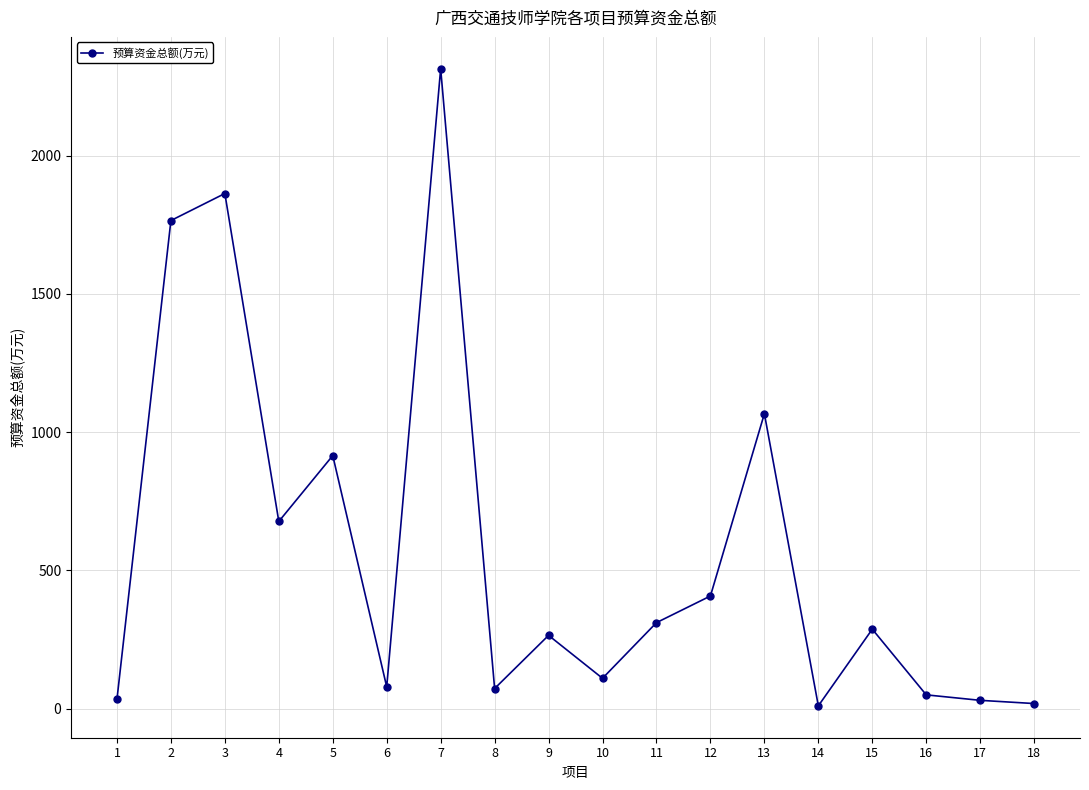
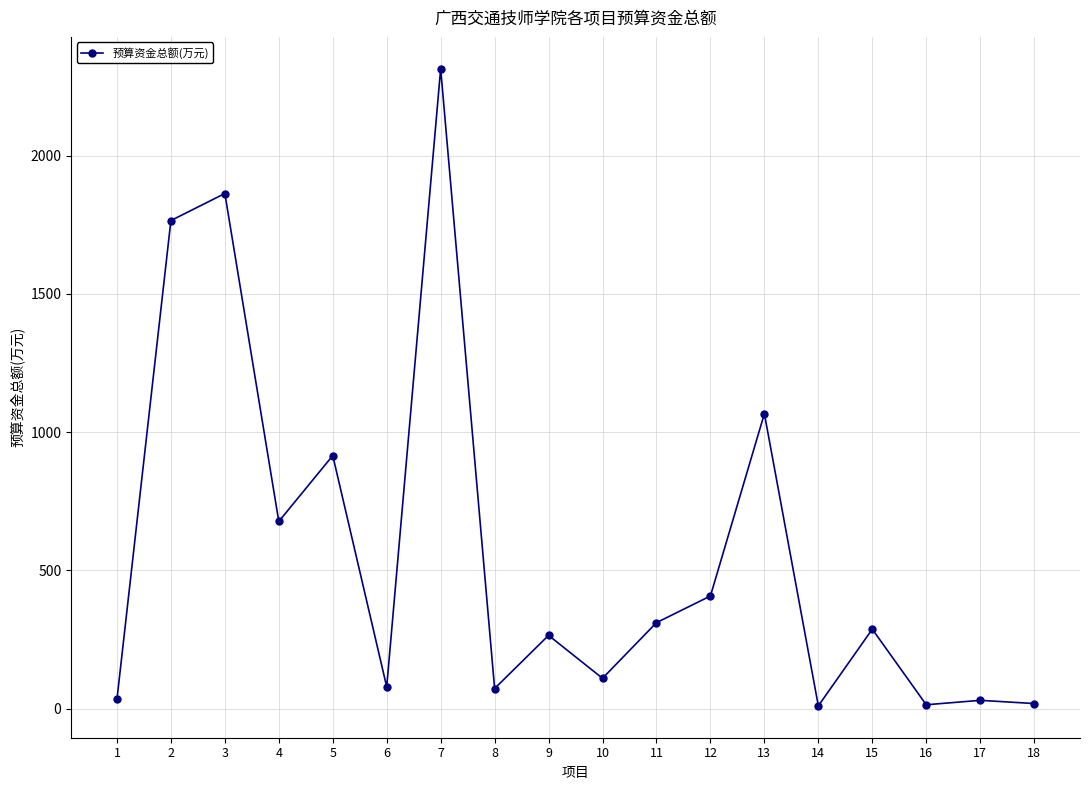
16: 50 -> 10
